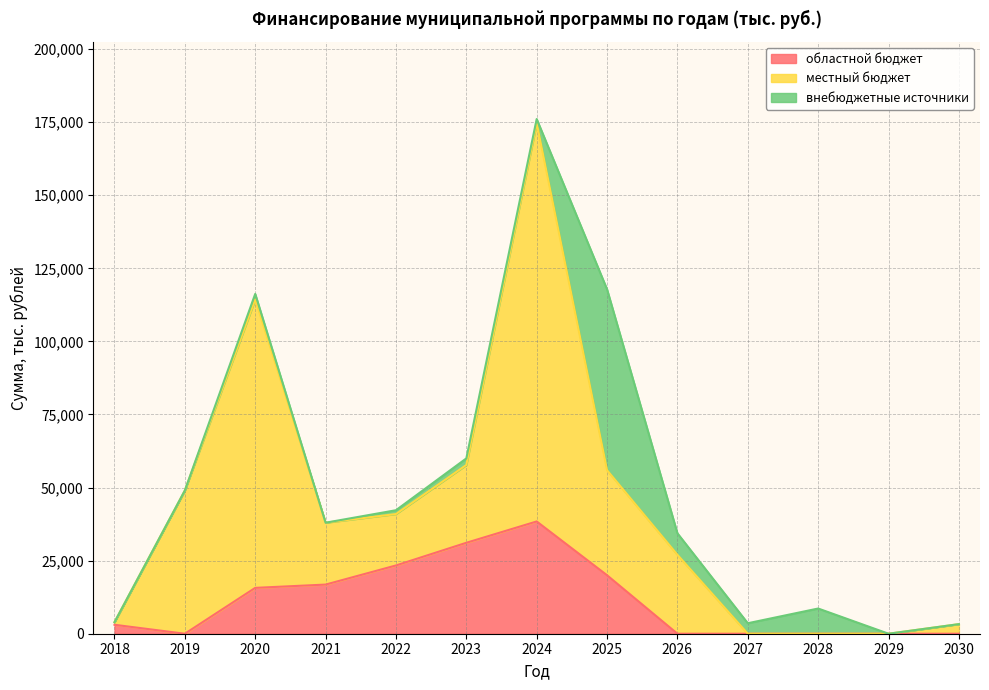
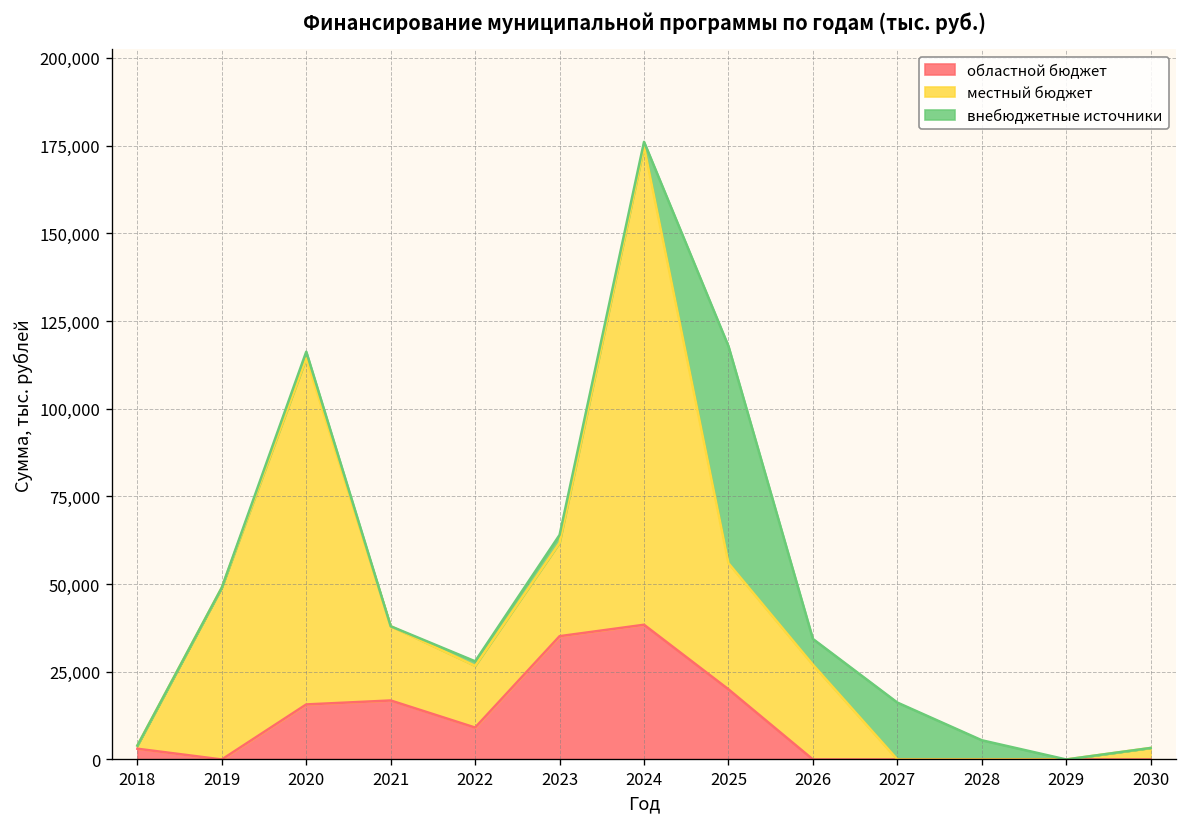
областной бюджет, 2022: 23,000 -> 9,000
областной бюджет, 2023: 31,000 -> 35,000
внебюджетные источники, 2027: 4,000 -> 16,000
внебюджетные источники, 2028: 9,000 -> 5,000
